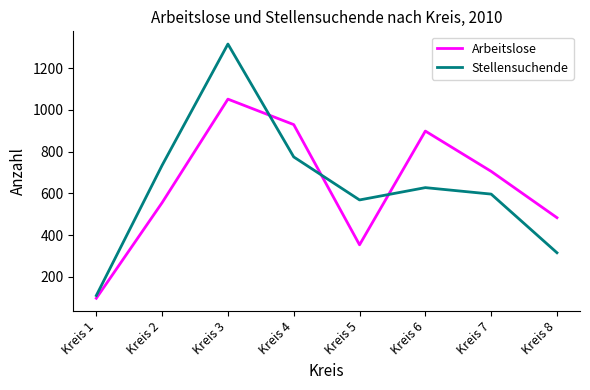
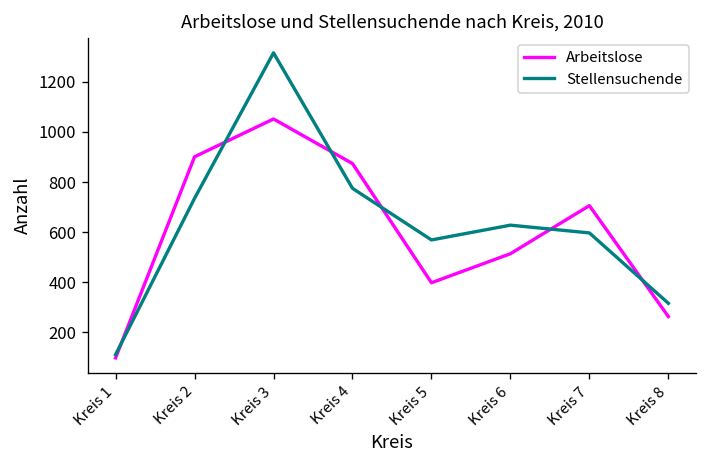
Arbeitslose, Kreis 2: 560 -> 900
Arbeitslose, Kreis 4: 930 -> 870
Arbeitslose, Kreis 5: 350 -> 400
Arbeitslose, Kreis 6: 900 -> 510
Arbeitslose, Kreis 8: 480 -> 260
